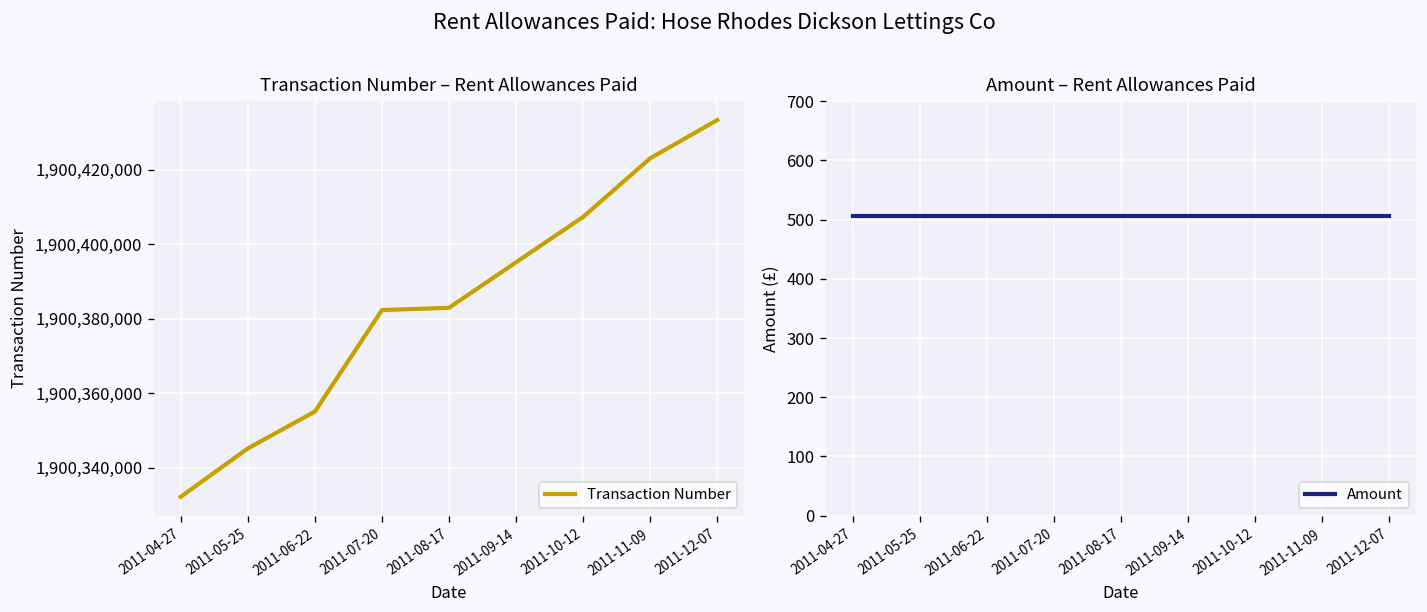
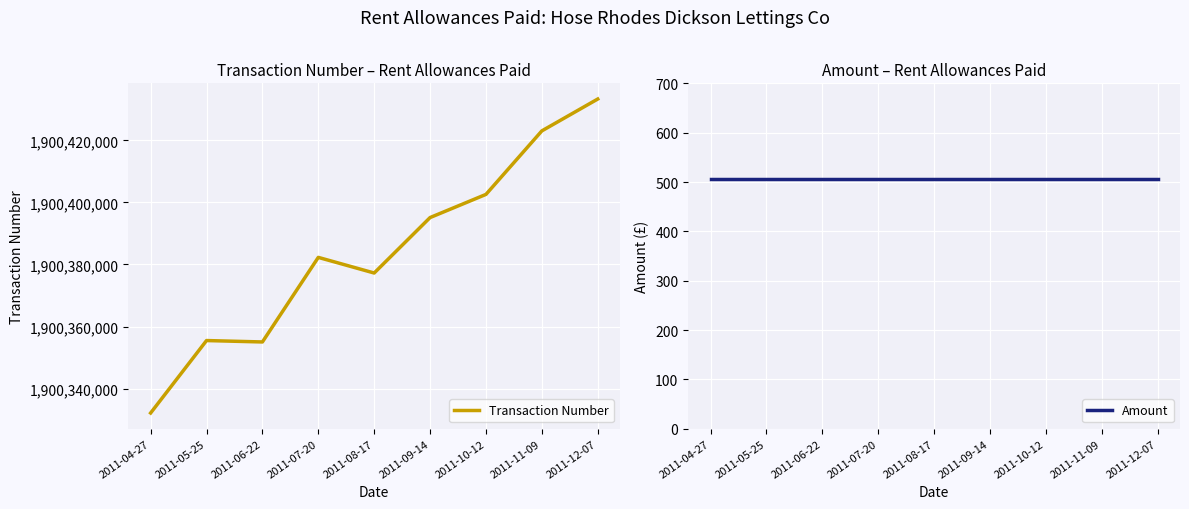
Transaction Number – Rent Allowances Paid, 2011-05-25: 1,900,345,000 -> 1,900,355,000
Transaction Number – Rent Allowances Paid, 2011-08-17: 1,900,383,000 -> 1,900,377,000
Transaction Number – Rent Allowances Paid, 2011-10-12: 1,900,407,000 -> 1,900,403,000
